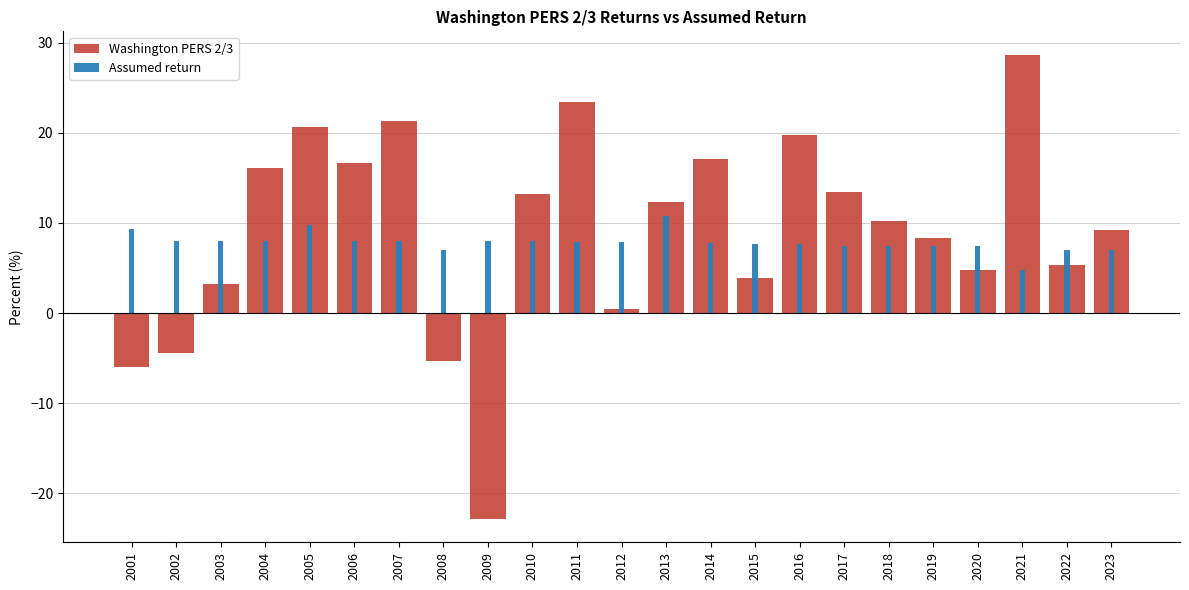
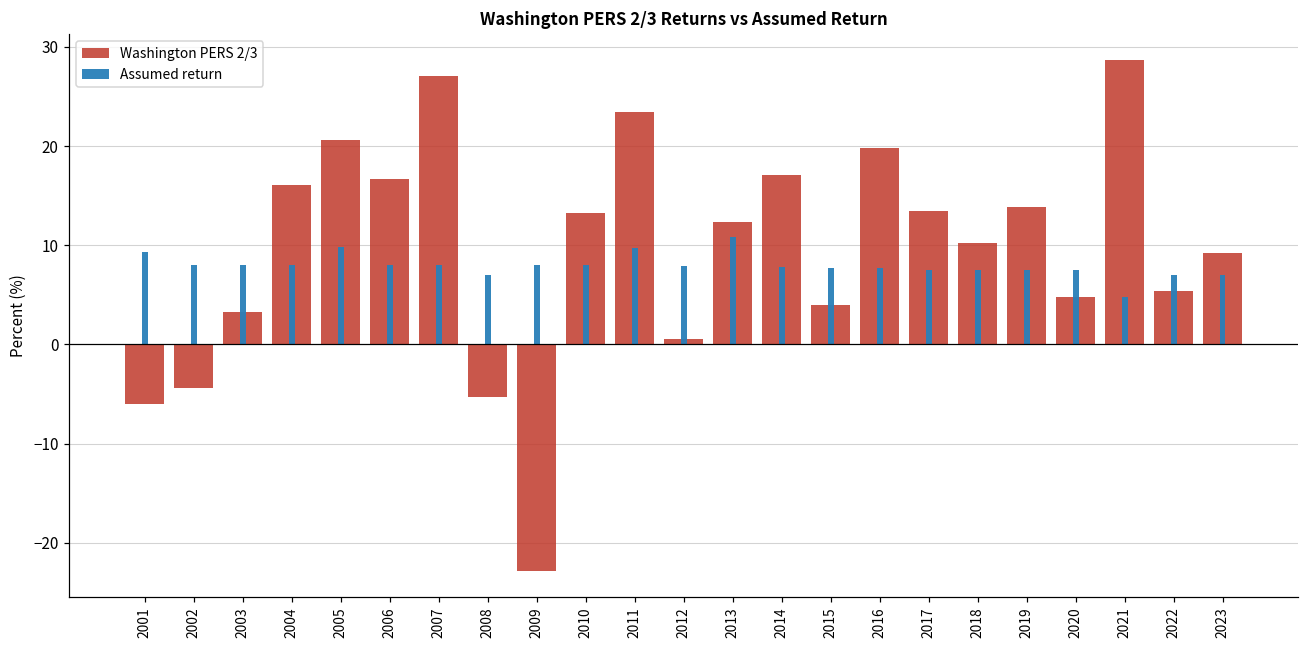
Washington PERS 2/3, 2007: 21 -> 27
Assumed return, 2011: 8 -> 10
Washington PERS 2/3, 2019: 8 -> 14
